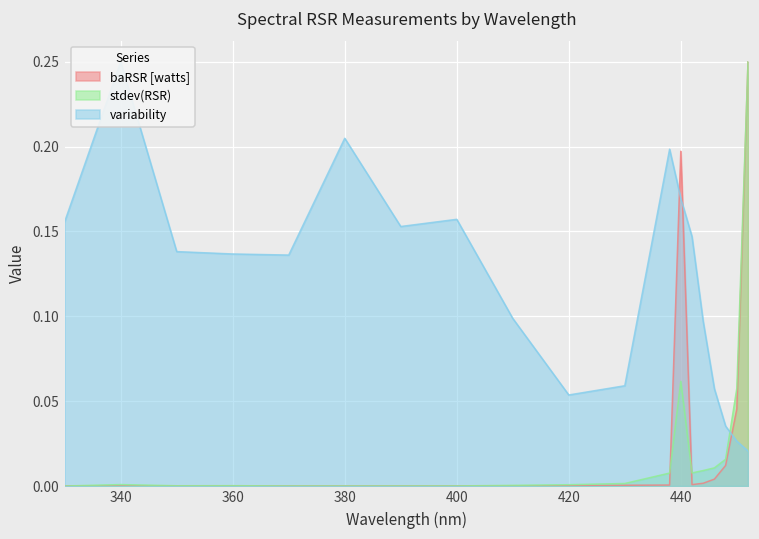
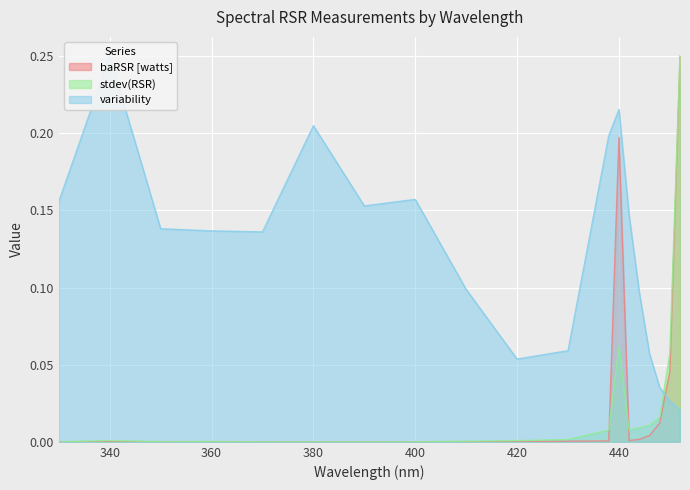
variability, 440: 0.170 -> 0.215
